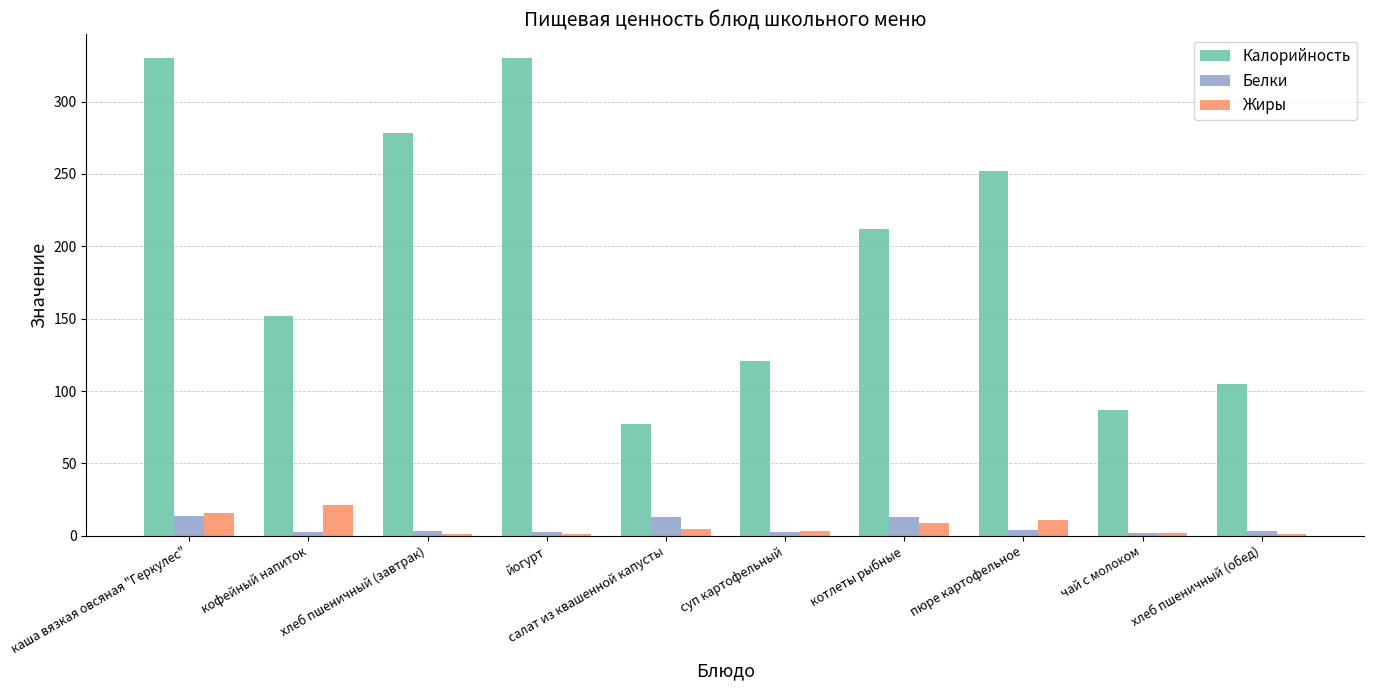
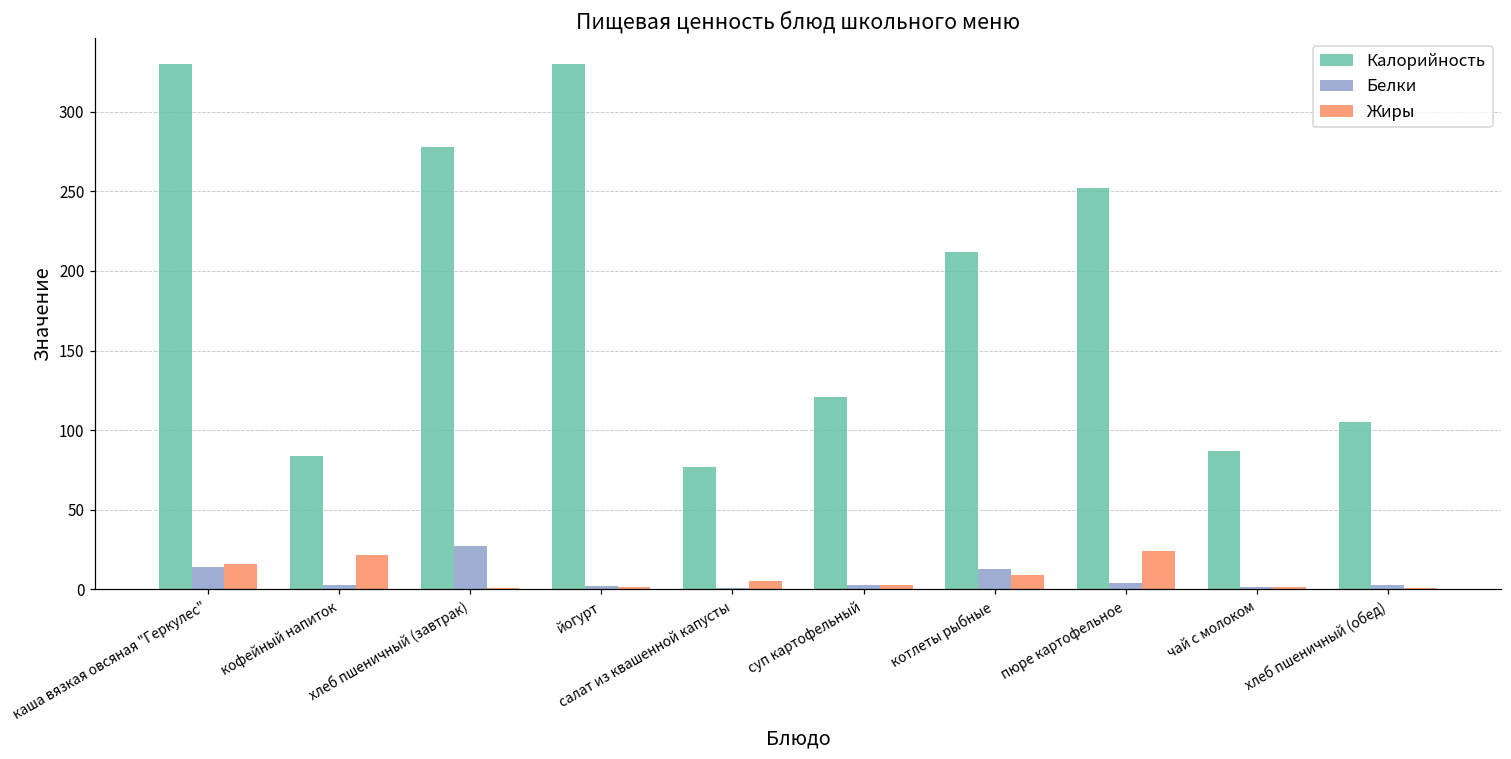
Калорийность, кофейный напиток: 152 -> 84
Белки, хлеб пшеничный (завтрак): 3 -> 27
Белки, салат из квашенной капусты: 13 -> 1
Жиры, пюре картофельное: 11 -> 24
